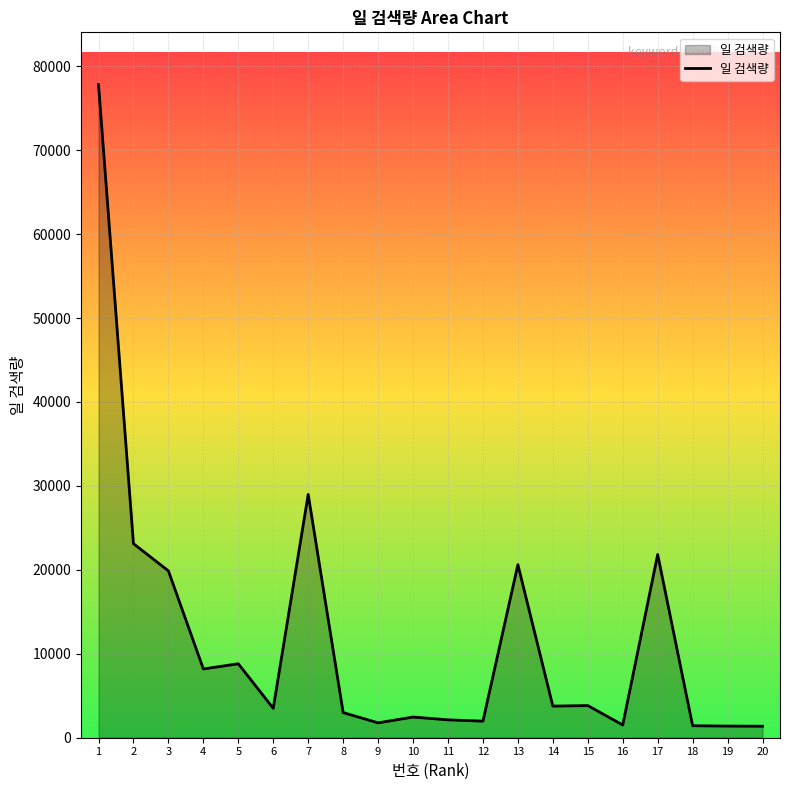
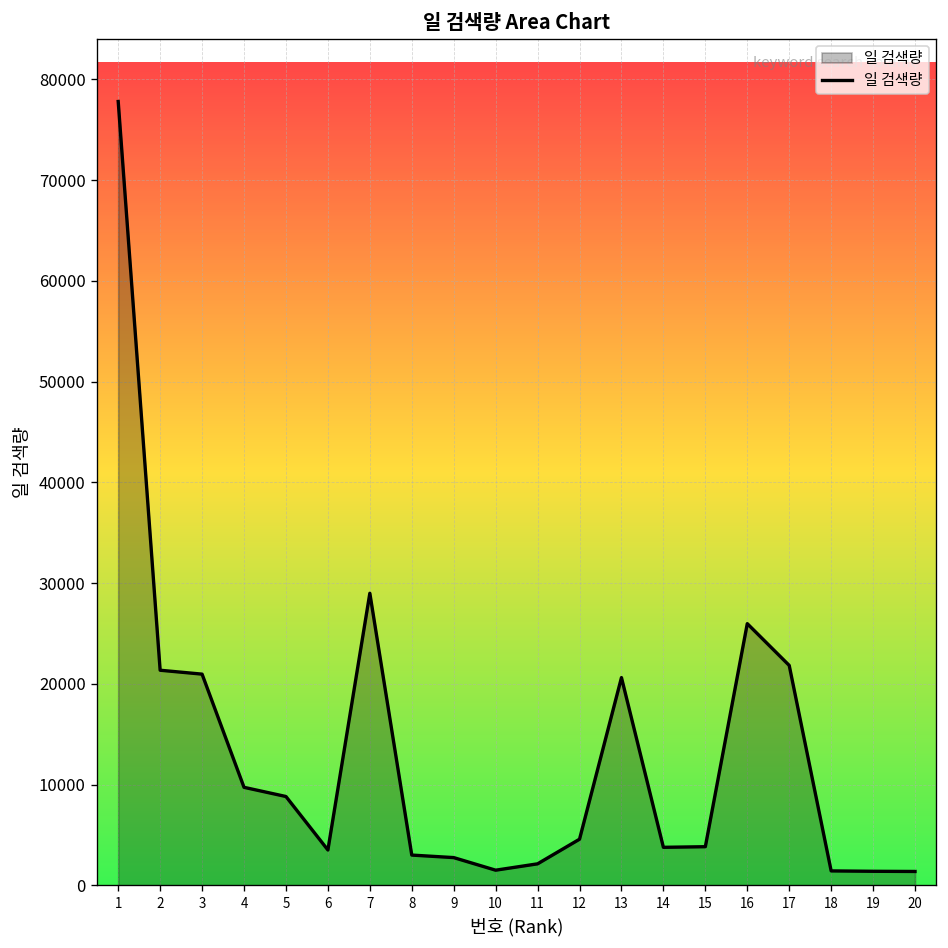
2: 23000 -> 21000
3: 20000 -> 21000
4: 8000 -> 10000
9: 2000 -> 3000
10: 2000 -> 1000
12: 2000 -> 5000
16: 2000 -> 26000
